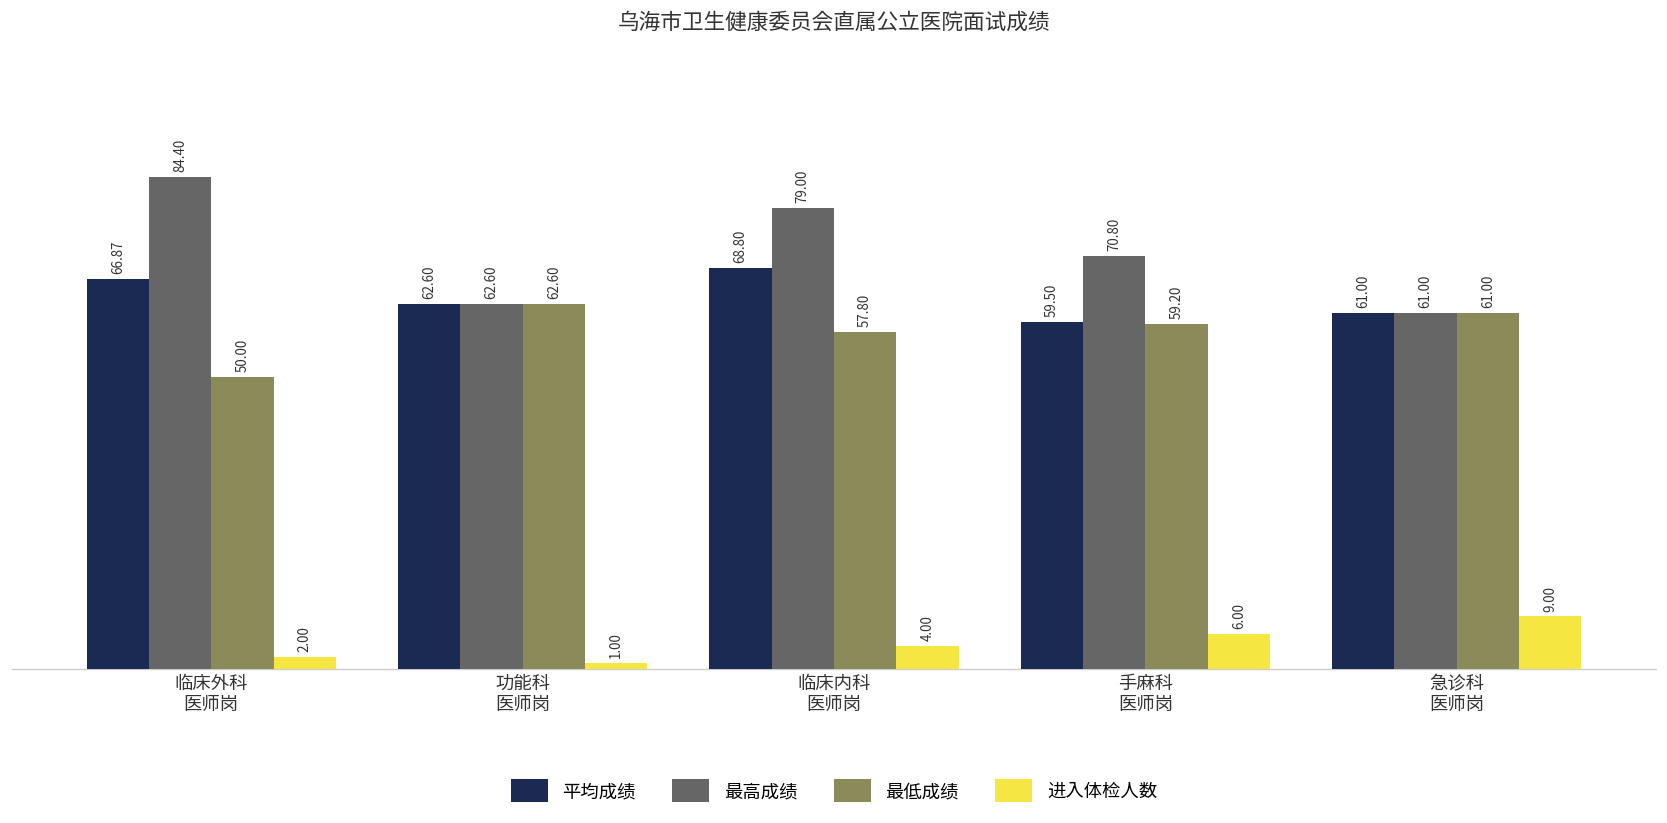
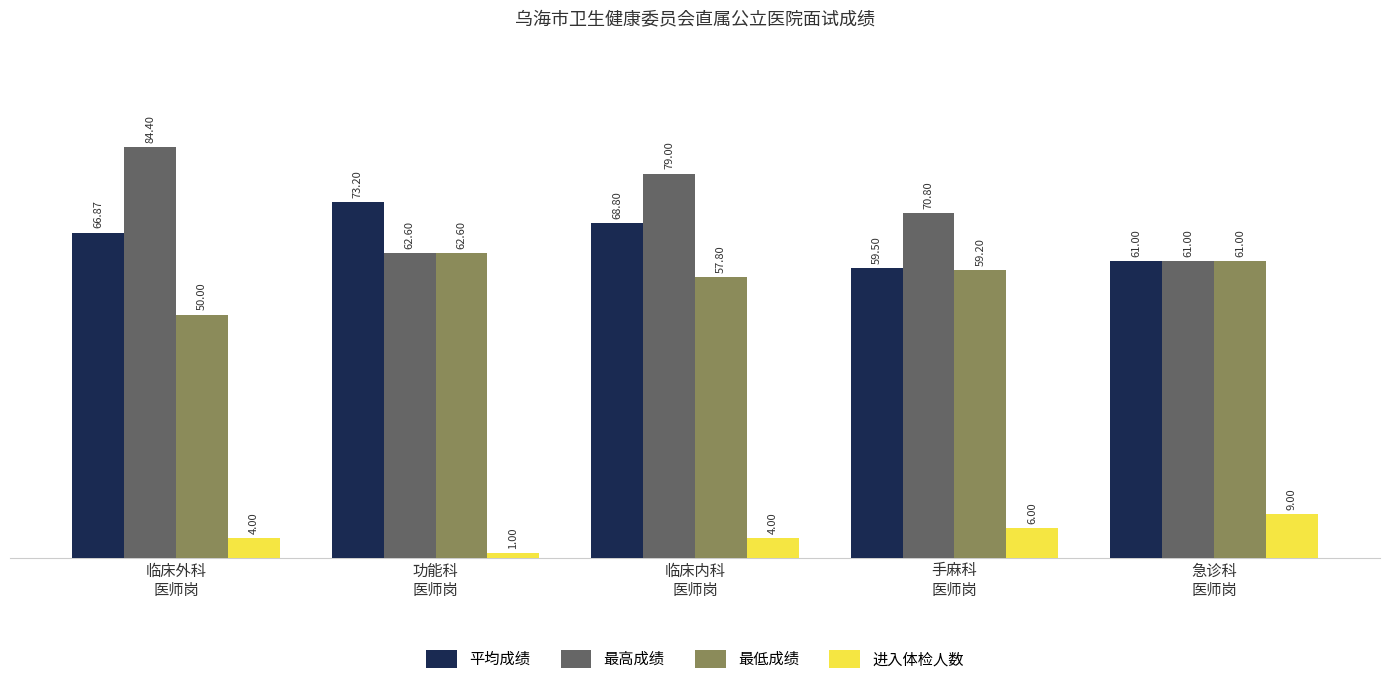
进入体检人数, 临床外科 医师岗: 2.00 -> 4.00
平均成绩, 功能科 医师岗: 62.60 -> 73.20
